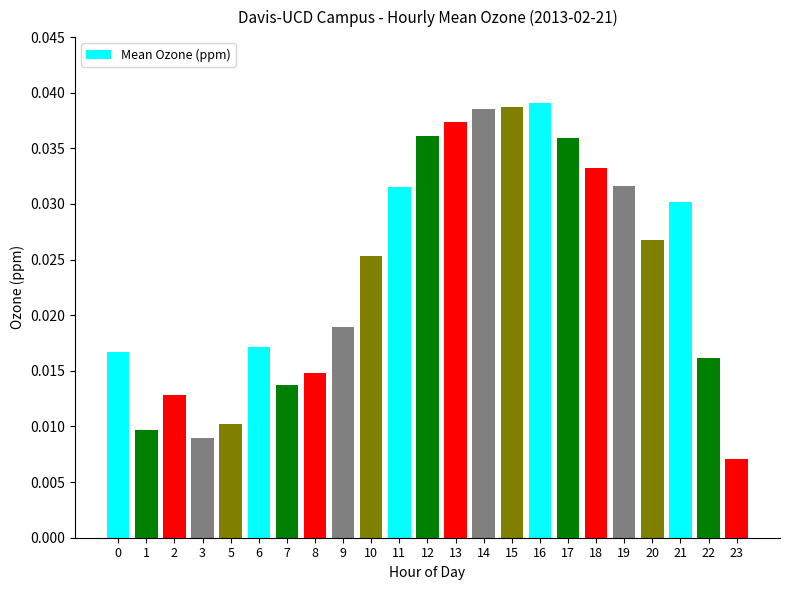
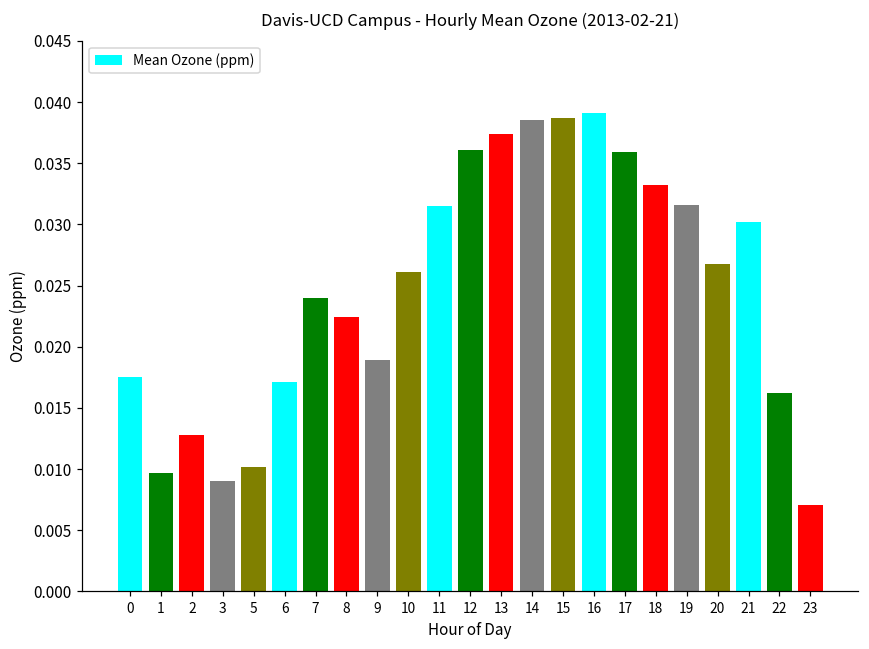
0: 0.0167 -> 0.0175
7: 0.0137 -> 0.0240
8: 0.0148 -> 0.0224
10: 0.0253 -> 0.0261
